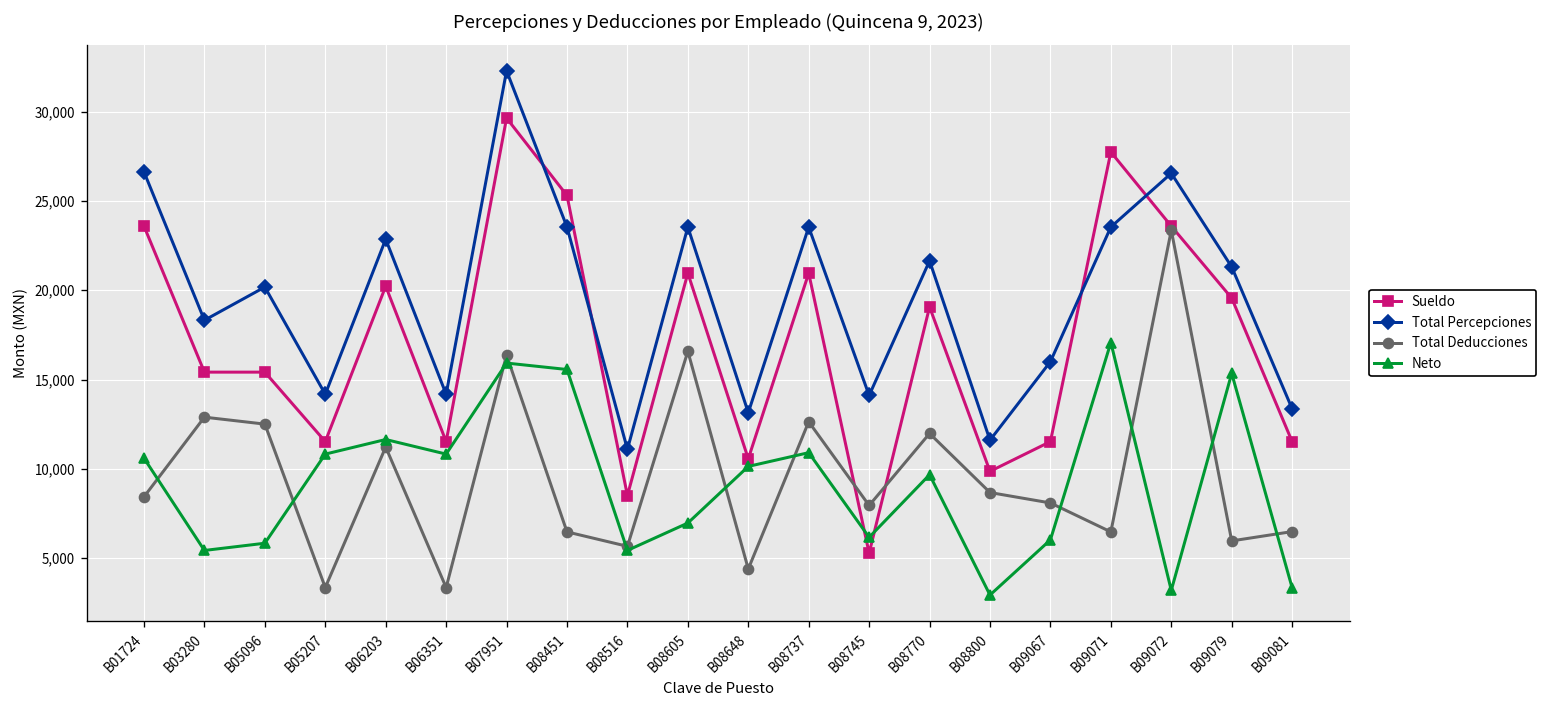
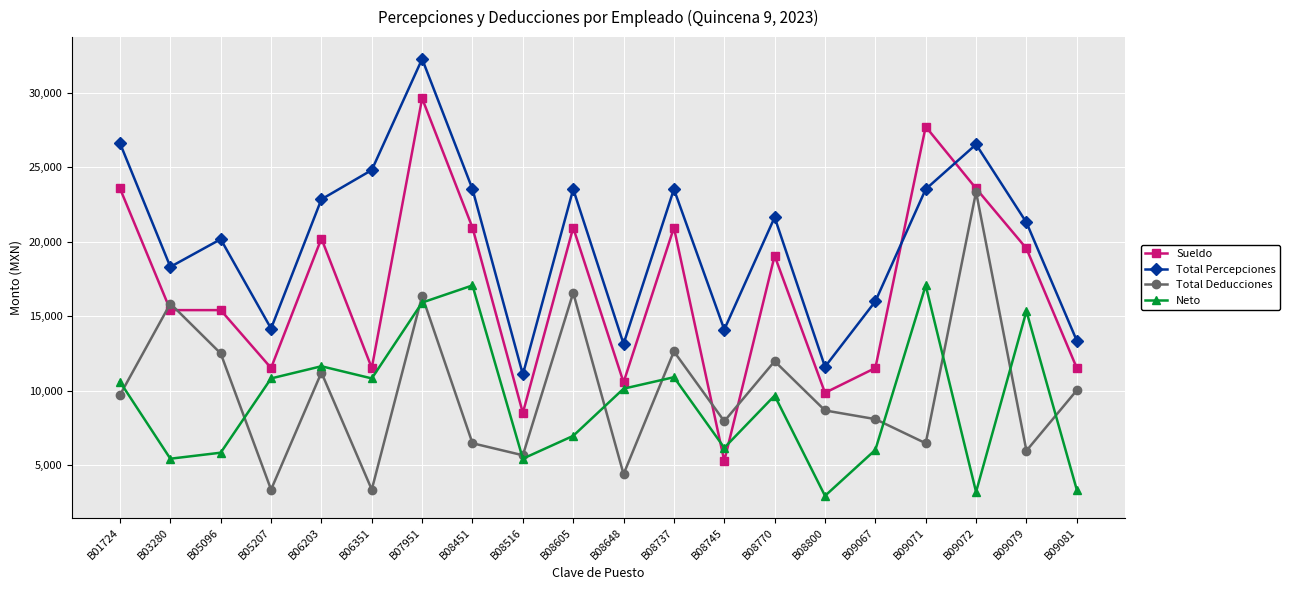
Total Deducciones, B01724: 8,400 -> 9,700
Total Deducciones, B03280: 12,900 -> 15,900
Total Percepciones, B06351: 14,200 -> 24,800
Sueldo, B08451: 25,300 -> 21,000
Neto, B08451: 15,600 -> 17,100
Total Deducciones, B09081: 6,500 -> 10,000
